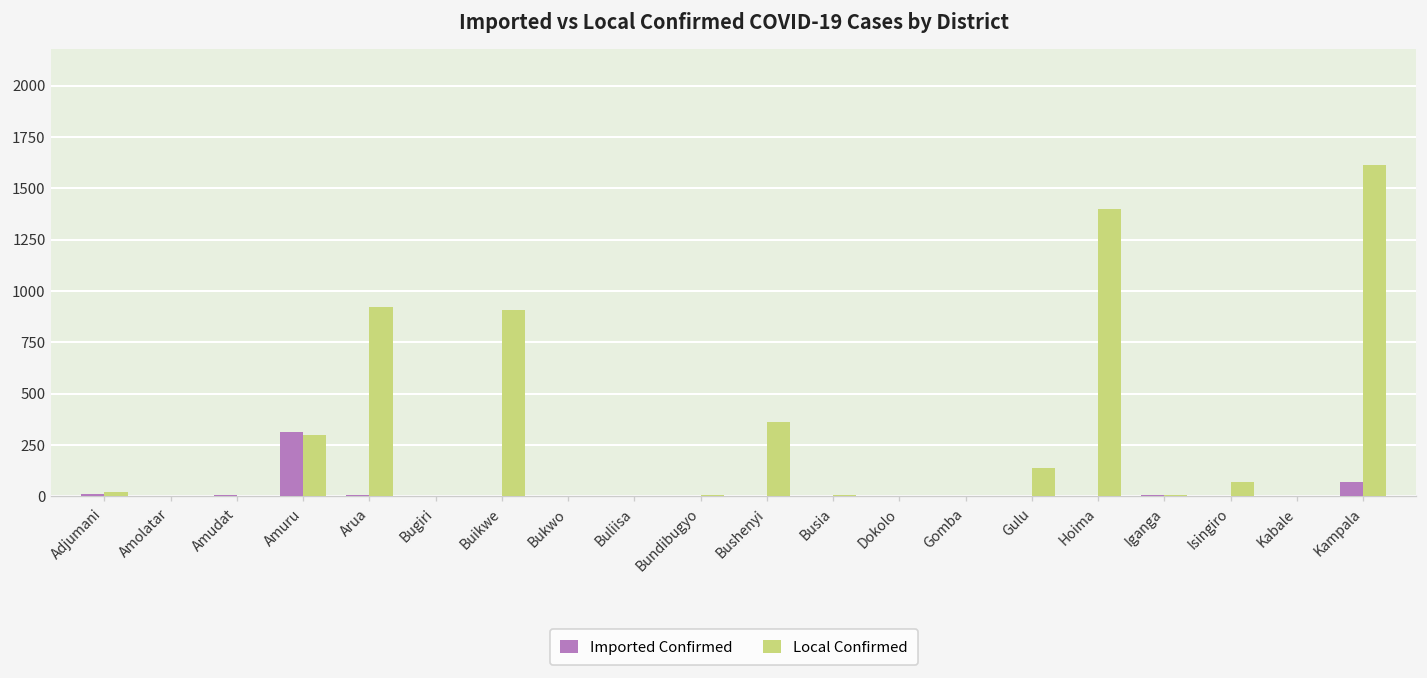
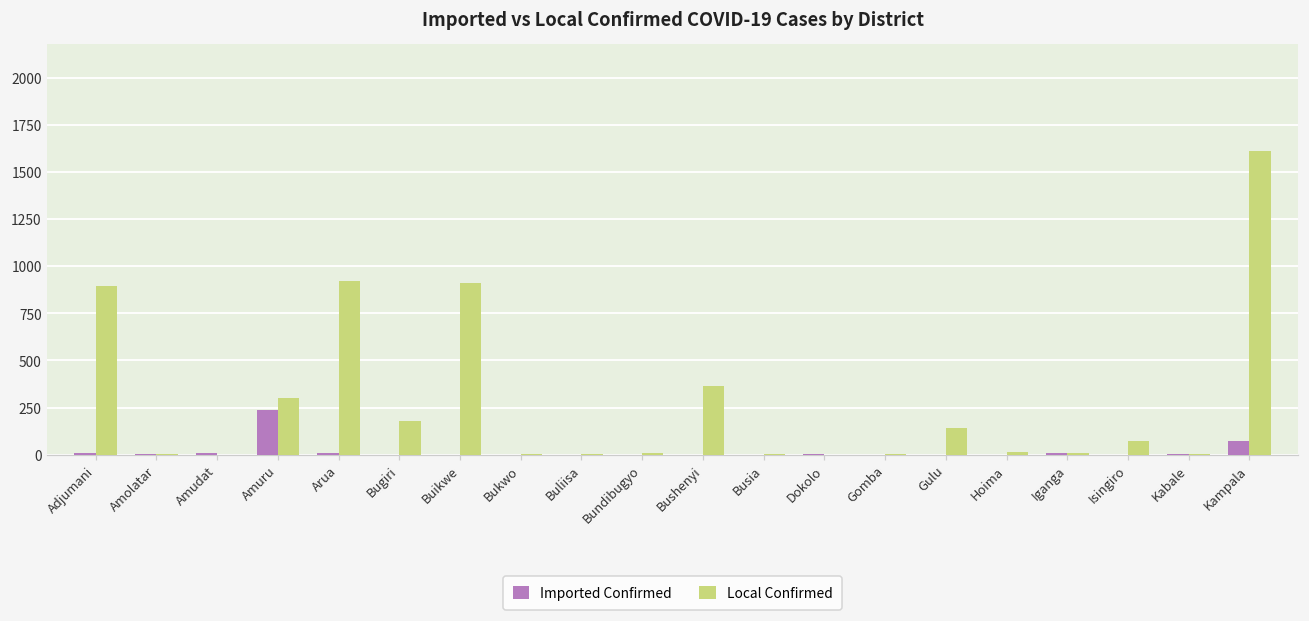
Local Confirmed, Adjumani: 20 -> 900
Imported Confirmed, Amuru: 310 -> 240
Local Confirmed, Bugiri: 0 -> 180
Local Confirmed, Hoima: 1400 -> 10
